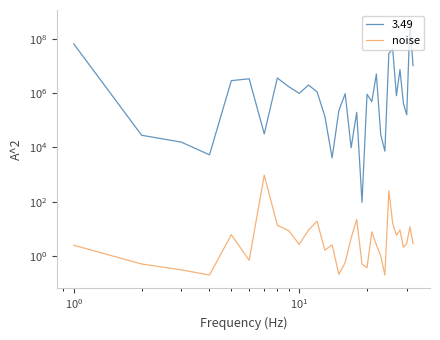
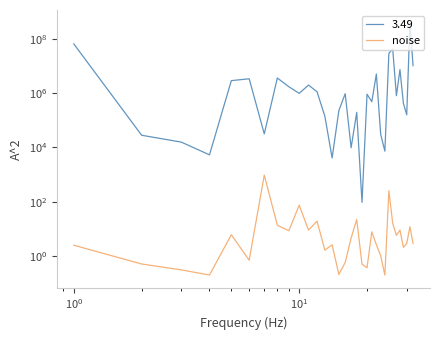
noise, 10^1: 3 -> 70
